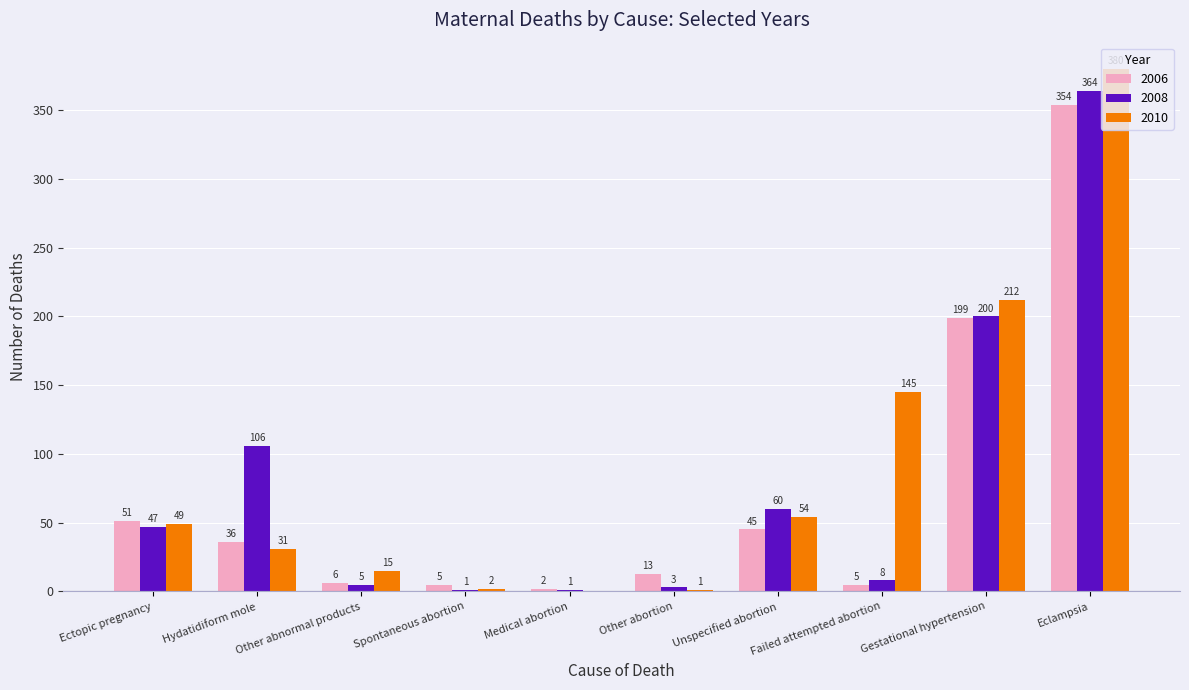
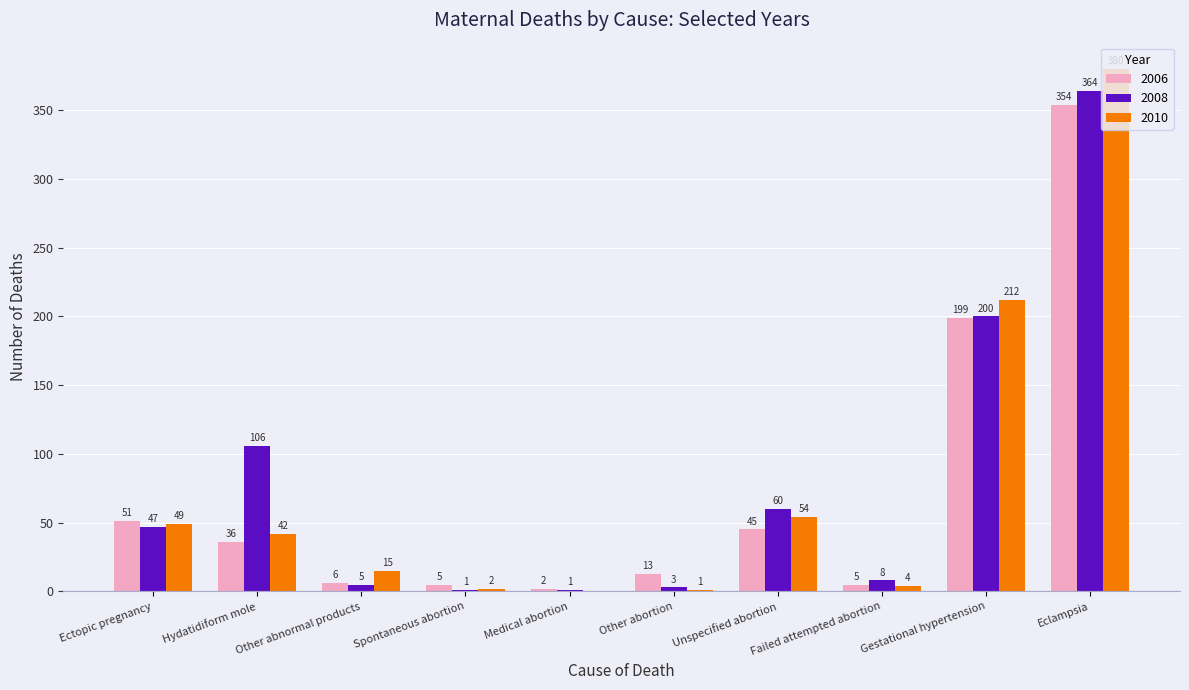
2010, Hydatidiform mole: 31 -> 42
2010, Failed attempted abortion: 145 -> 4
